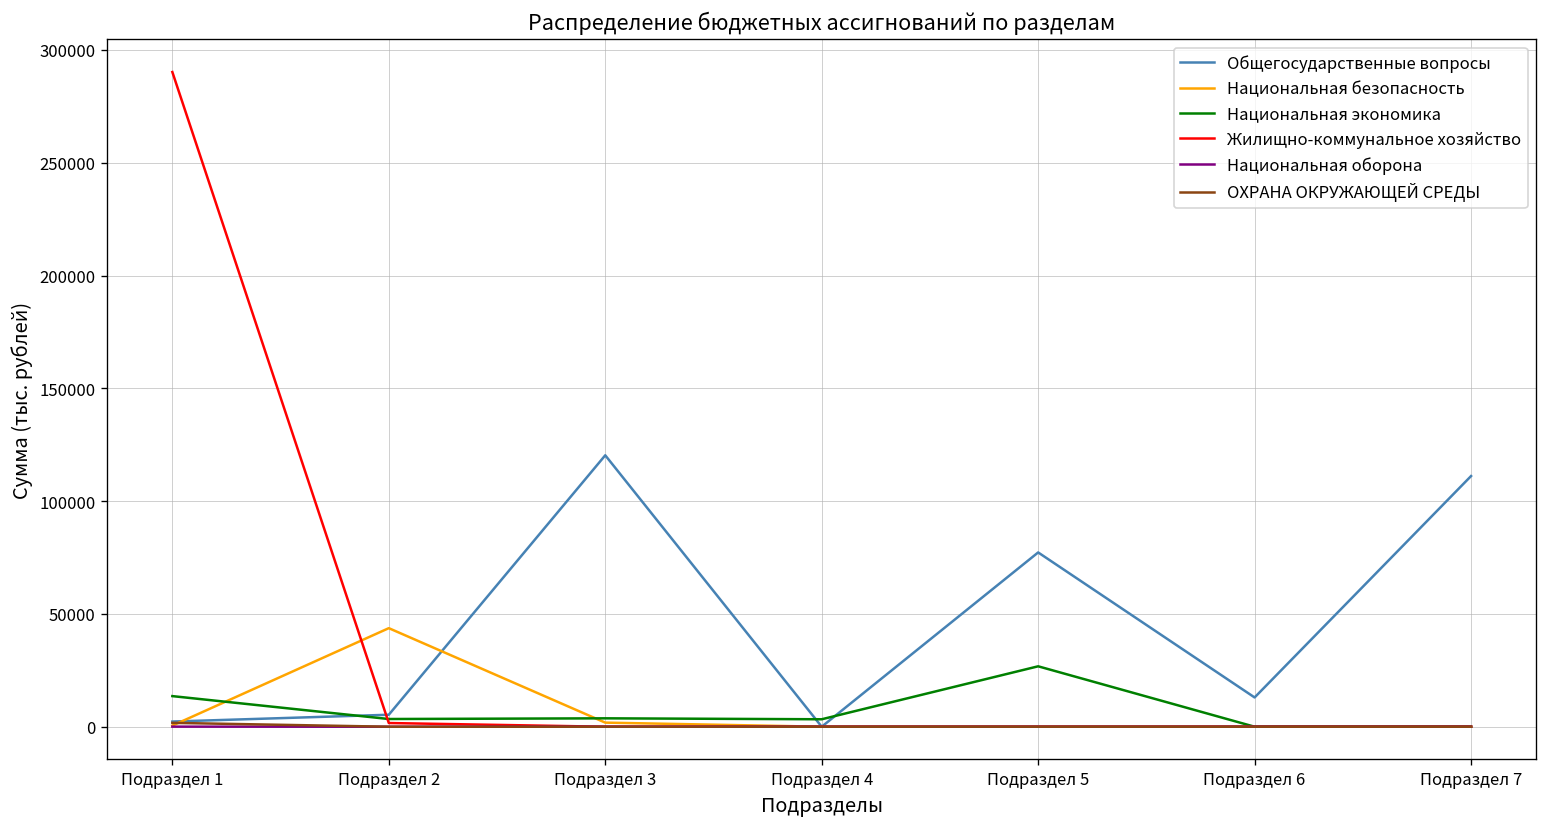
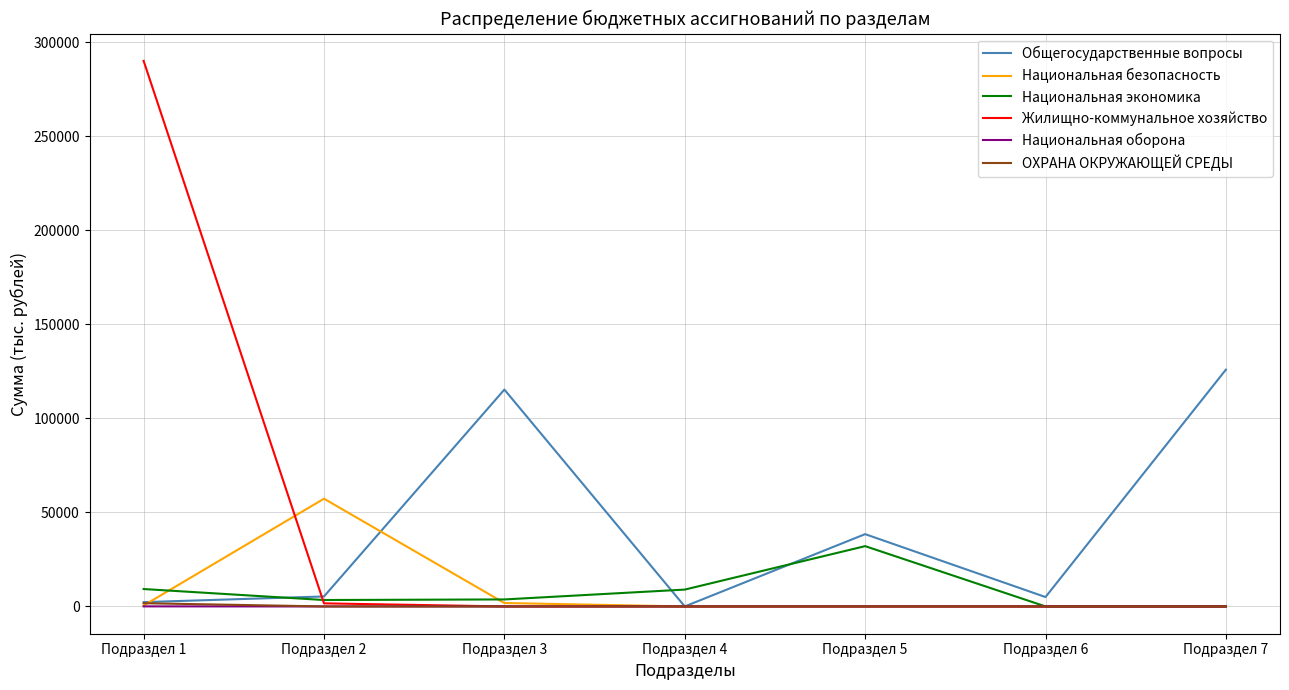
Национальная экономика, Подраздел 1: 14000 -> 9000
Национальная безопасность, Подраздел 2: 44000 -> 57000
Общегосударственные вопросы, Подраздел 3: 120000 -> 115000
Национальная экономика, Подраздел 4: 3000 -> 9000
Общегосударственные вопросы, Подраздел 5: 77000 -> 38000
Национальная экономика, Подраздел 5: 27000 -> 32000
Общегосударственные вопросы, Подраздел 6: 13000 -> 5000
Общегосударственные вопросы, Подраздел 7: 111000 -> 126000
